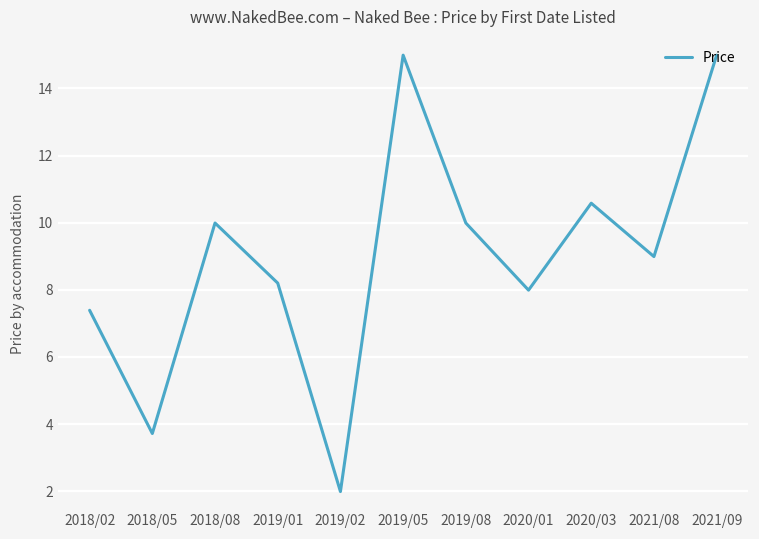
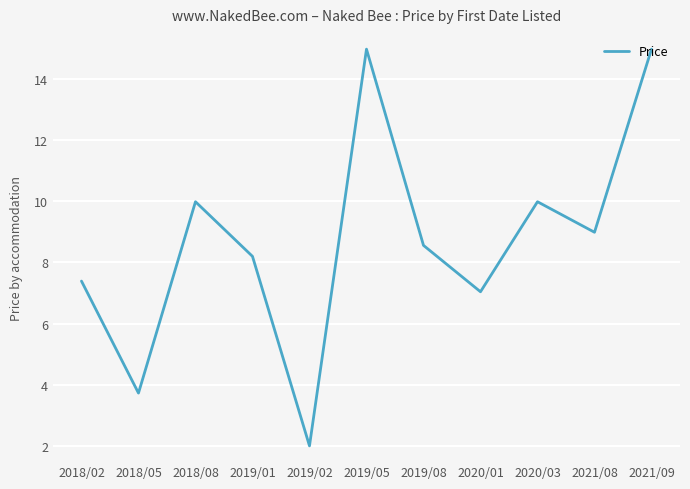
2019/08: 10.0 -> 8.6
2020/01: 8.0 -> 7.0
2020/03: 10.6 -> 10.0
